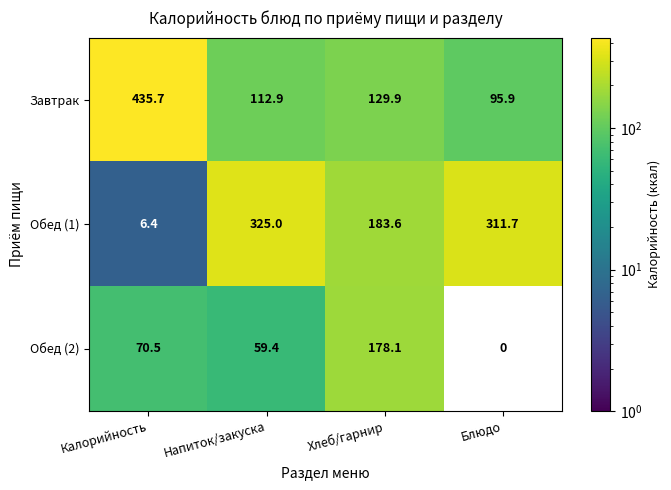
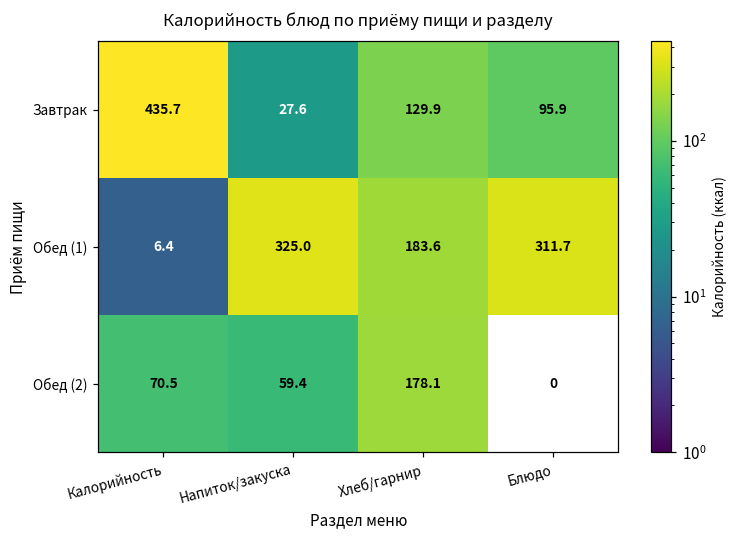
Завтрак, Напиток/закуска: 112.9 -> 27.6
